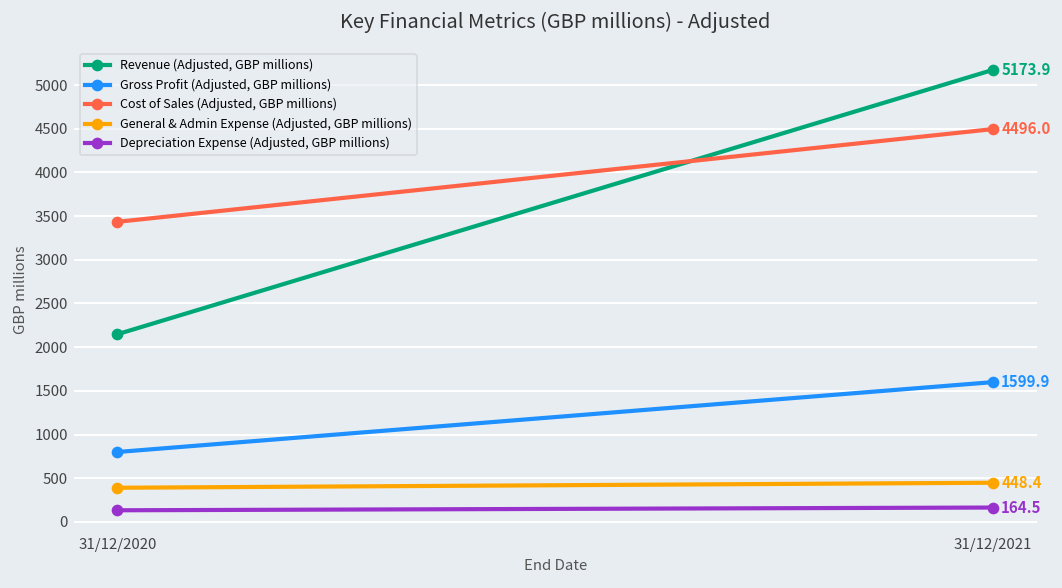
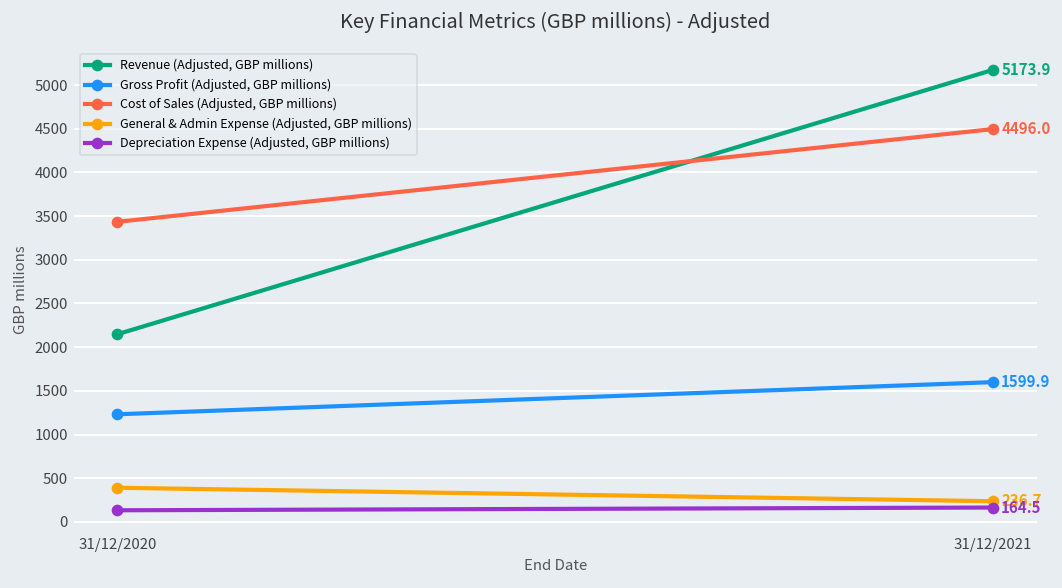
Gross Profit (Adjusted, GBP millions), 31/12/2020: 800 -> 1200
General & Admin Expense (Adjusted, GBP millions), 31/12/2021: 448.4 -> 236.7
